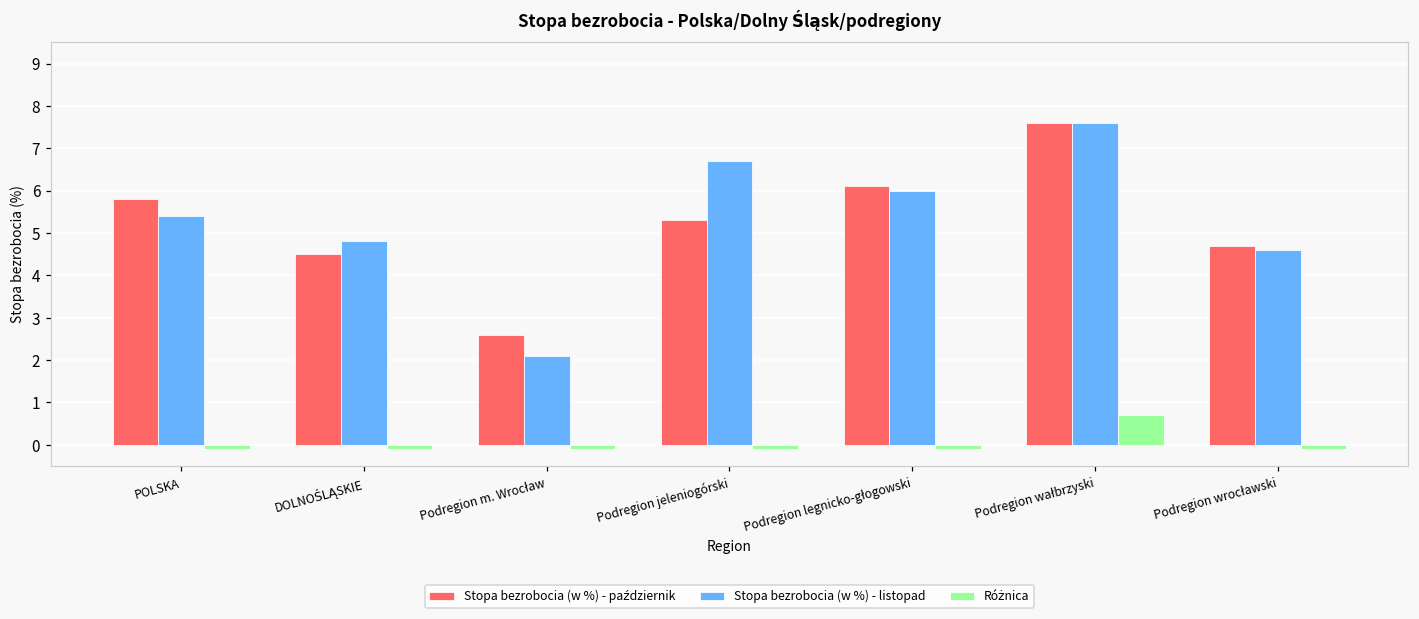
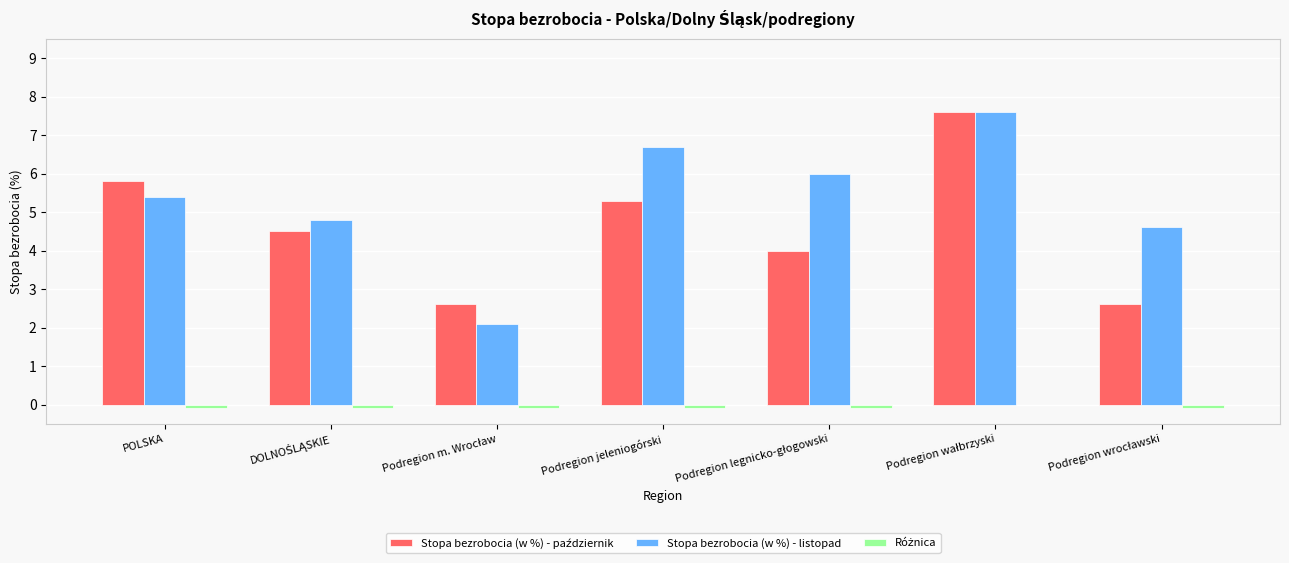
Stopa bezrobocia (w %) - październik, Podregion legnicko-głogowski: 6.1 -> 4.0
Różnica, Podregion wałbrzyski: 0.7 -> 0.0
Stopa bezrobocia (w %) - październik, Podregion wrocławski: 4.7 -> 2.6
